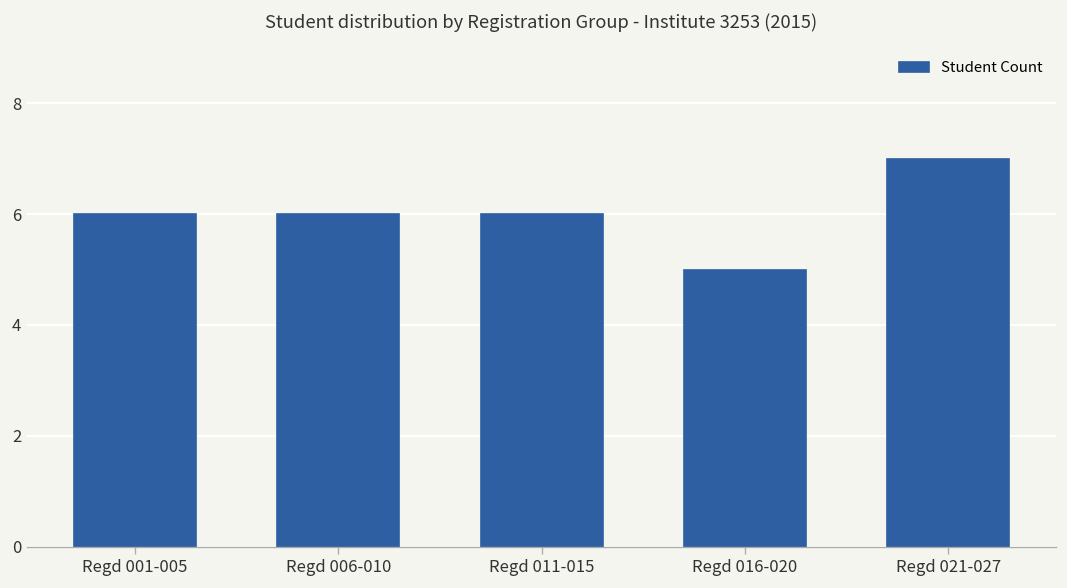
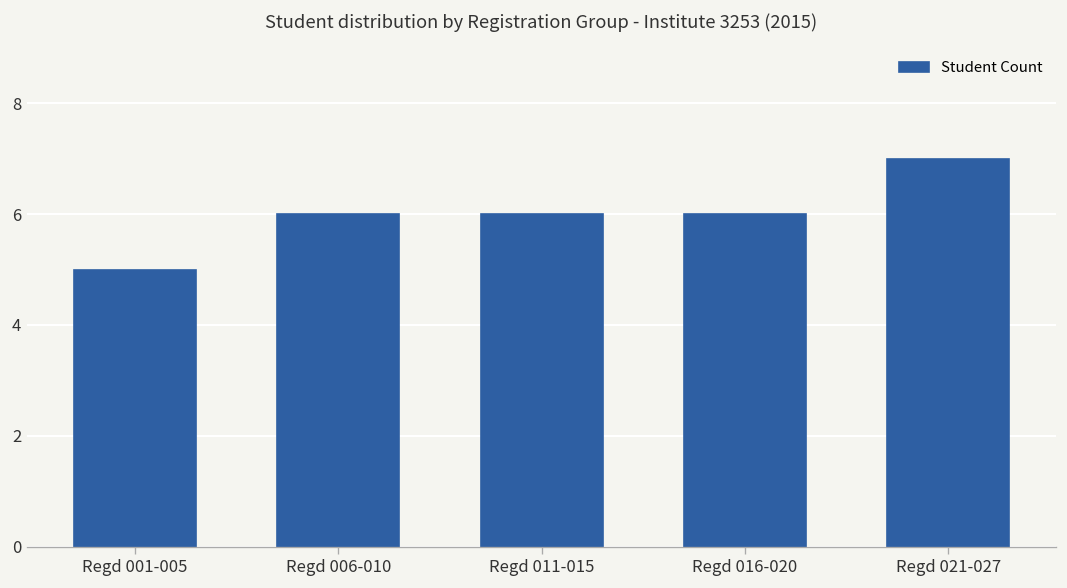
Regd 001-005: 6 -> 5
Regd 016-020: 5 -> 6
